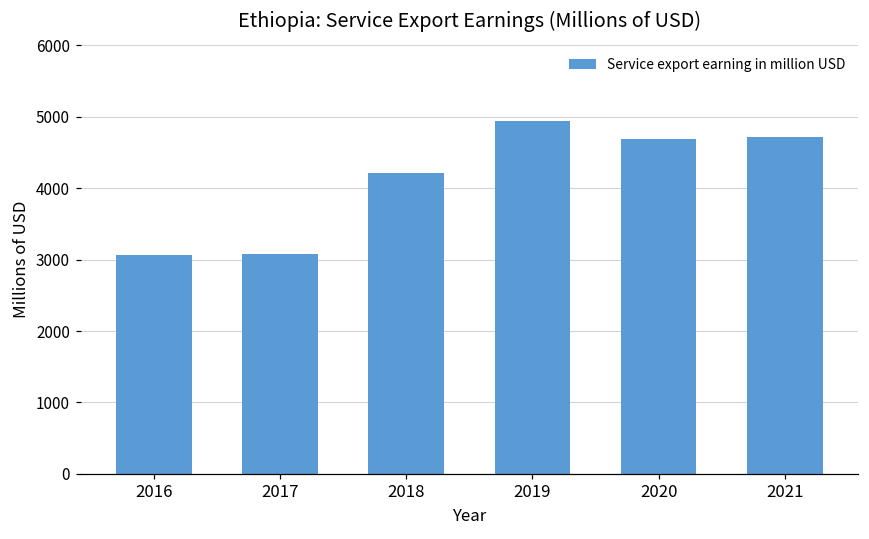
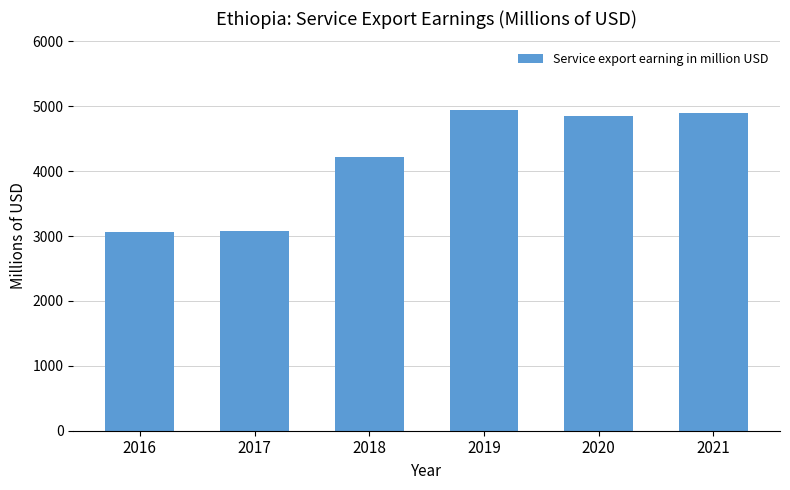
2020: 4700 -> 4800
2021: 4700 -> 4900
